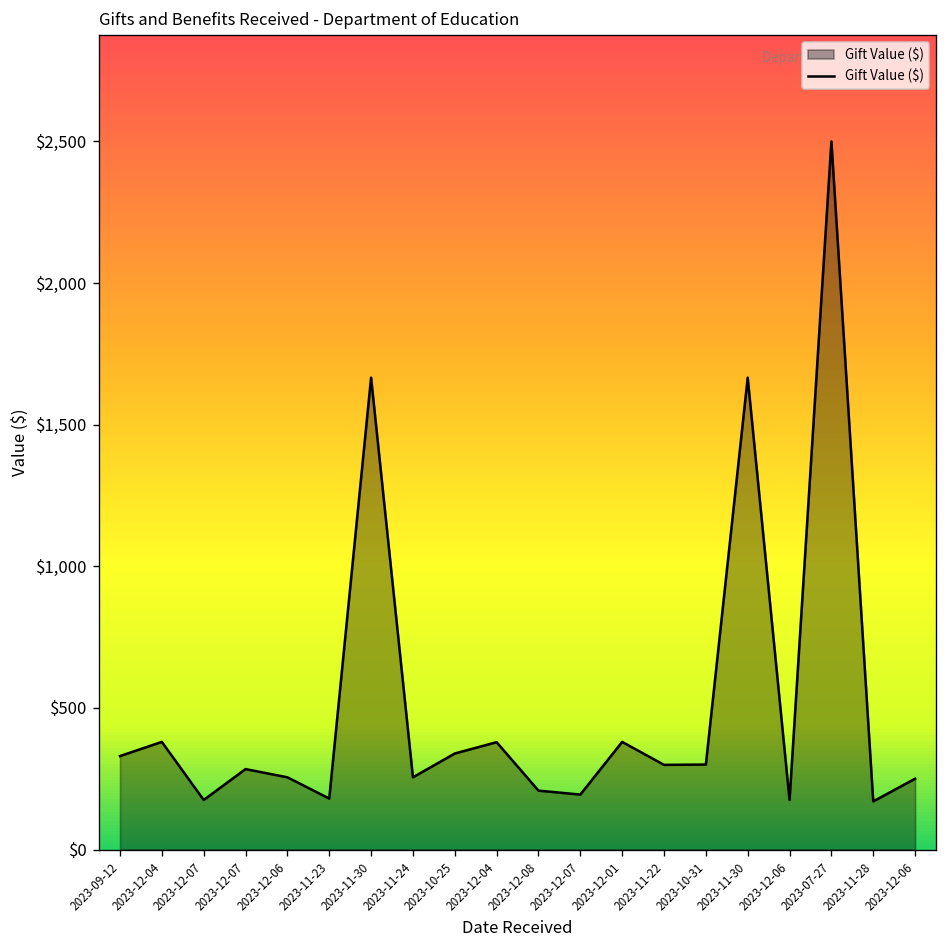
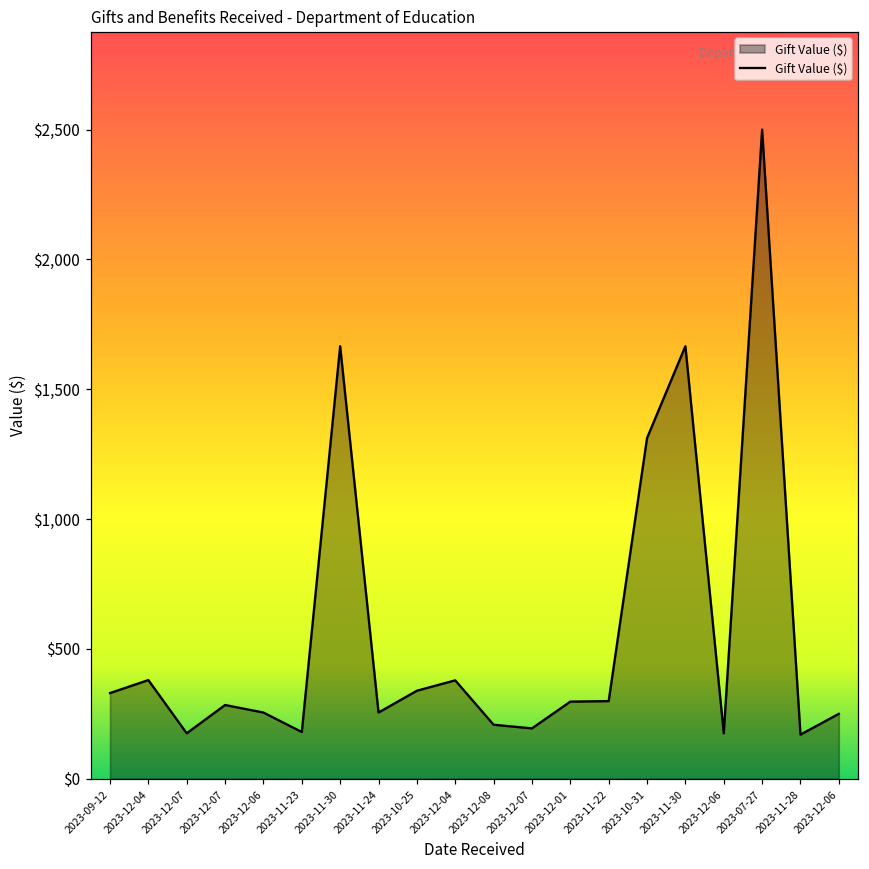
2023-12-01: $380 -> $300
2023-10-31: $300 -> $1,310
